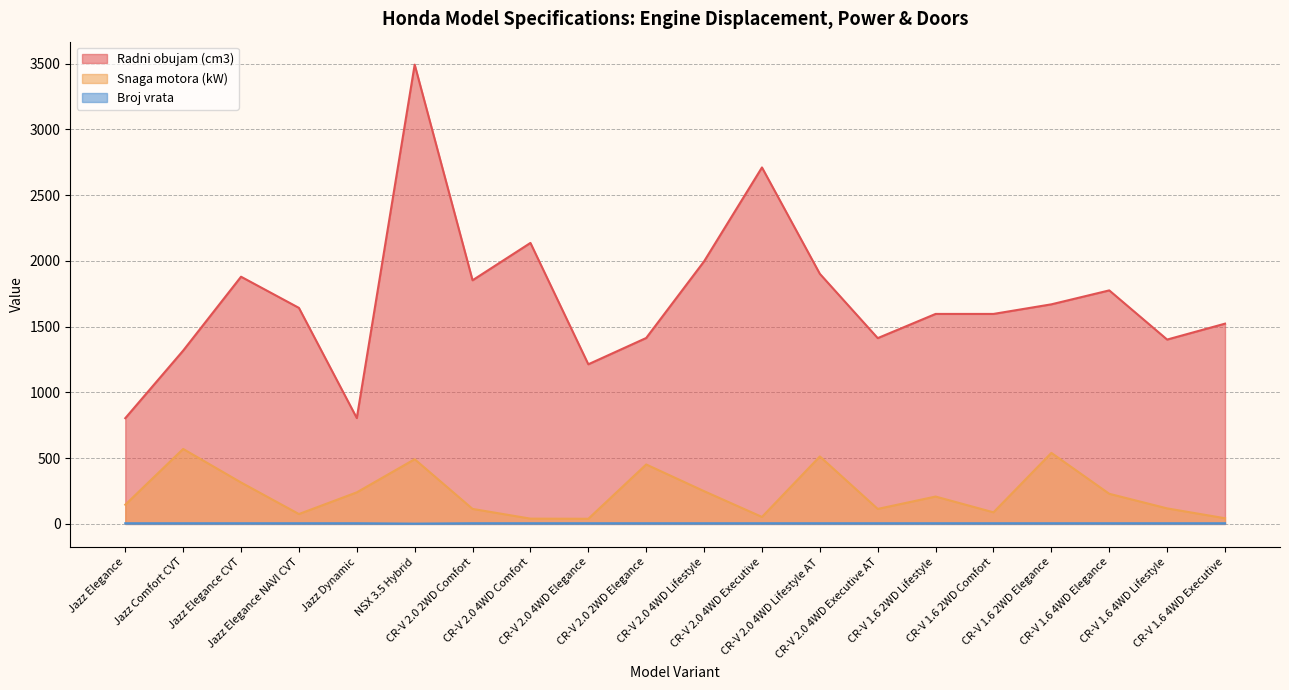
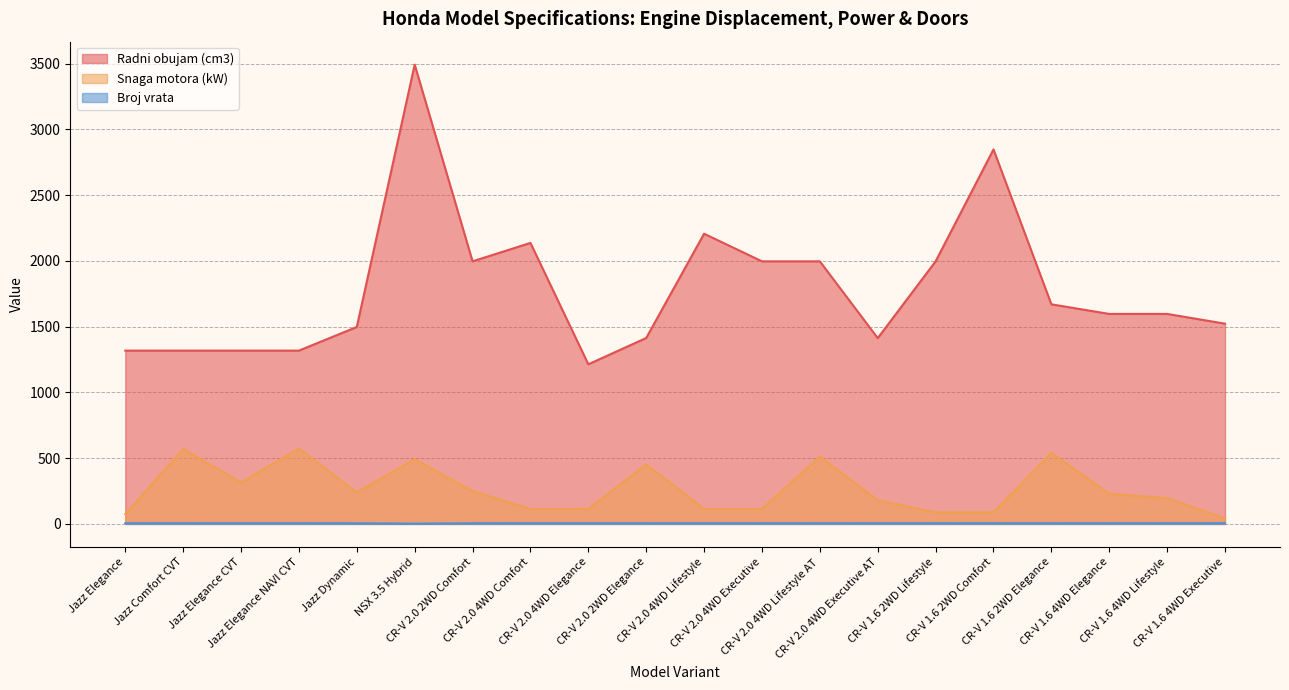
Radni obujam (cm3), Jazz Elegance: 800 -> 1320
Snaga motora (kW), Jazz Elegance: 150 -> 80
Radni obujam (cm3), Jazz Elegance CVT: 1880 -> 1320
Radni obujam (cm3), Jazz Elegance NAVI CVT: 1640 -> 1320
Snaga motora (kW), Jazz Elegance NAVI CVT: 80 -> 570
Radni obujam (cm3), Jazz Dynamic: 810 -> 1500
Radni obujam (cm3), CR-V 2.0 2WD Comfort: 1850 -> 2000
Snaga motora (kW), CR-V 2.0 2WD Comfort: 110 -> 250
Snaga motora (kW), CR-V 2.0 4WD Comfort: 40 -> 110
Snaga motora (kW), CR-V 2.0 4WD Elegance: 40 -> 110
Radni obujam (cm3), CR-V 2.0 4WD Lifestyle: 2000 -> 2210
Snaga motora (kW), CR-V 2.0 4WD Lifestyle: 250 -> 110
Radni obujam (cm3), CR-V 2.0 4WD Executive: 2710 -> 2000
Snaga motora (kW), CR-V 2.0 4WD Executive: 50 -> 110
Radni obujam (cm3), CR-V 2.0 4WD Lifestyle AT: 1900 -> 2000
Snaga motora (kW), CR-V 2.0 4WD Executive AT: 110 -> 180
Radni obujam (cm3), CR-V 1.6 2WD Lifestyle: 1600 -> 2000
Snaga motora (kW), CR-V 1.6 2WD Lifestyle: 210 -> 90
Radni obujam (cm3), CR-V 1.6 2WD Comfort: 1600 -> 2850
Radni obujam (cm3), CR-V 1.6 4WD Elegance: 1780 -> 1600
Radni obujam (cm3), CR-V 1.6 4WD Lifestyle: 1400 -> 1600
Snaga motora (kW), CR-V 1.6 4WD Lifestyle: 120 -> 200
